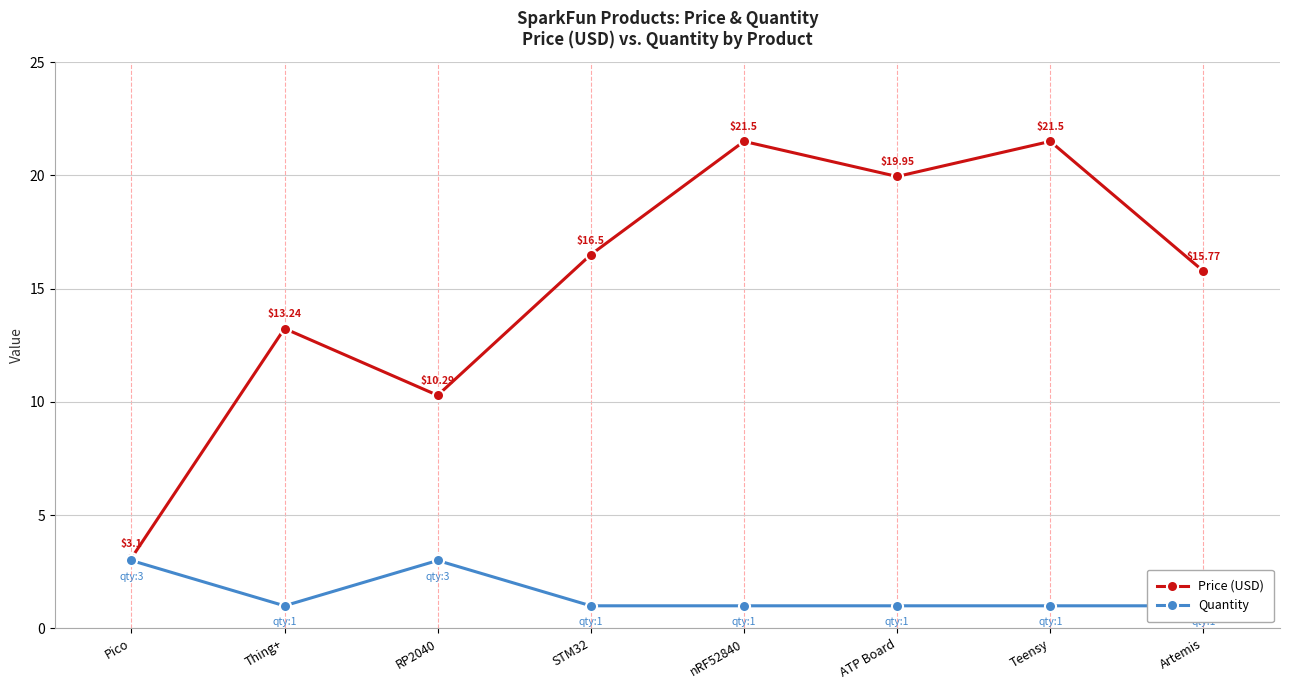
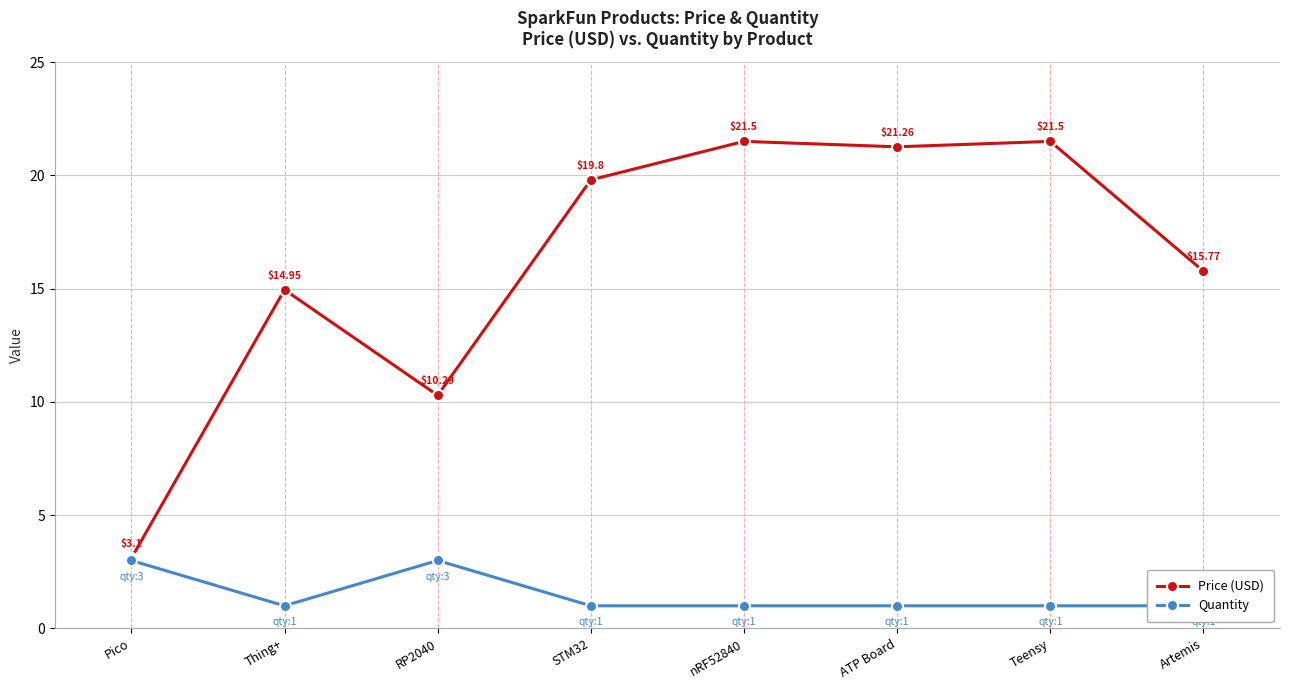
Price (USD), Thing+: $13.24 -> $14.95
Price (USD), STM32: $16.5 -> $19.8
Price (USD), ATP Board: $19.95 -> $21.26
